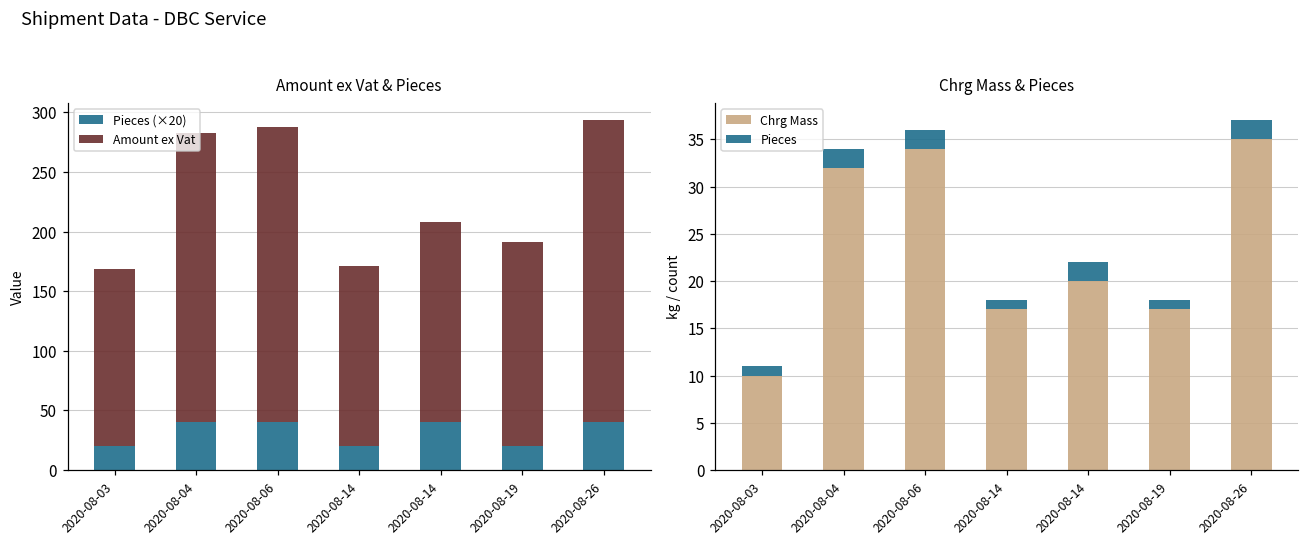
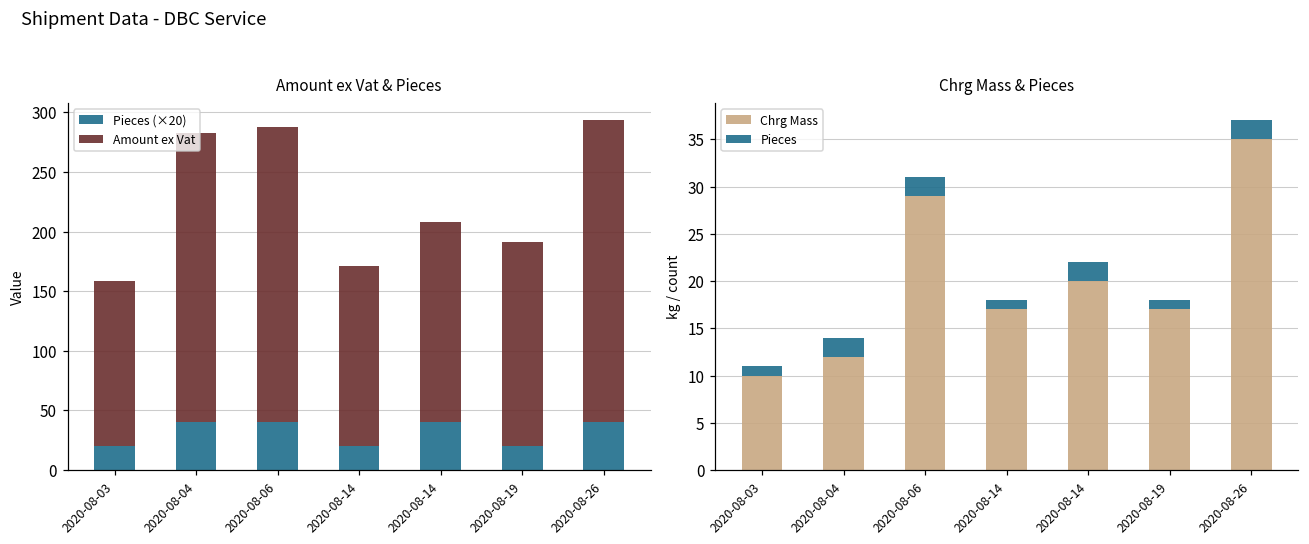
Amount ex Vat & Pieces, Amount ex Vat, 2020-08-03: 148 -> 138
Chrg Mass & Pieces, Chrg Mass, 2020-08-04: 32 -> 12
Chrg Mass & Pieces, Chrg Mass, 2020-08-06: 34 -> 29
